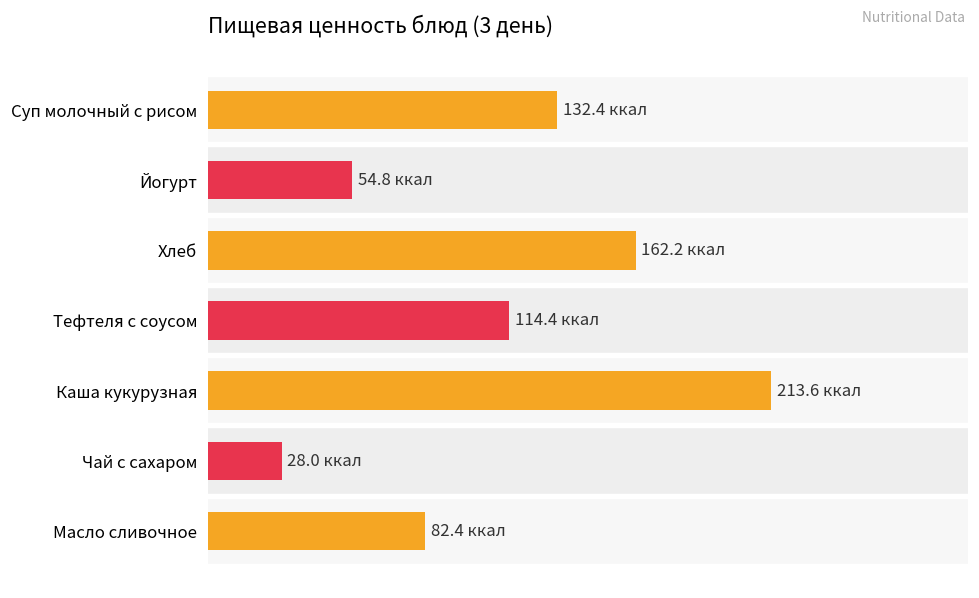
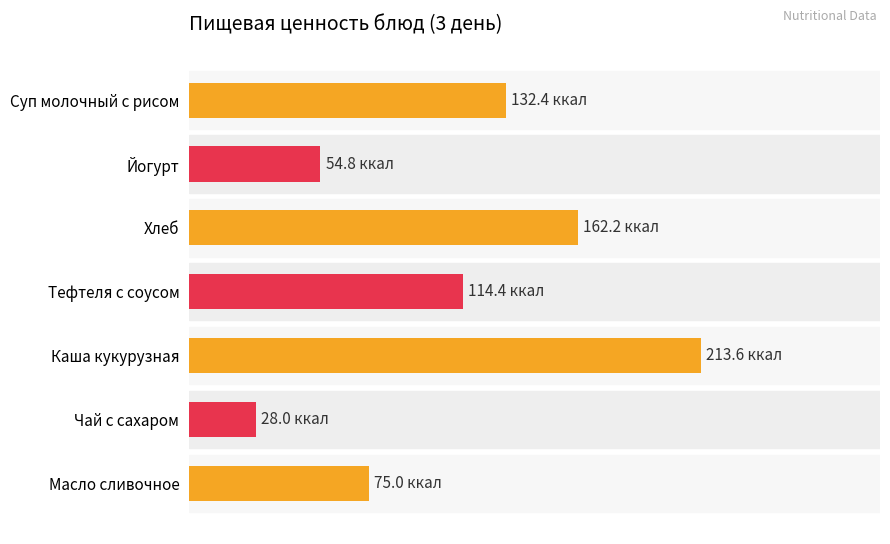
Масло сливочное: 82.4 -> 75.0
